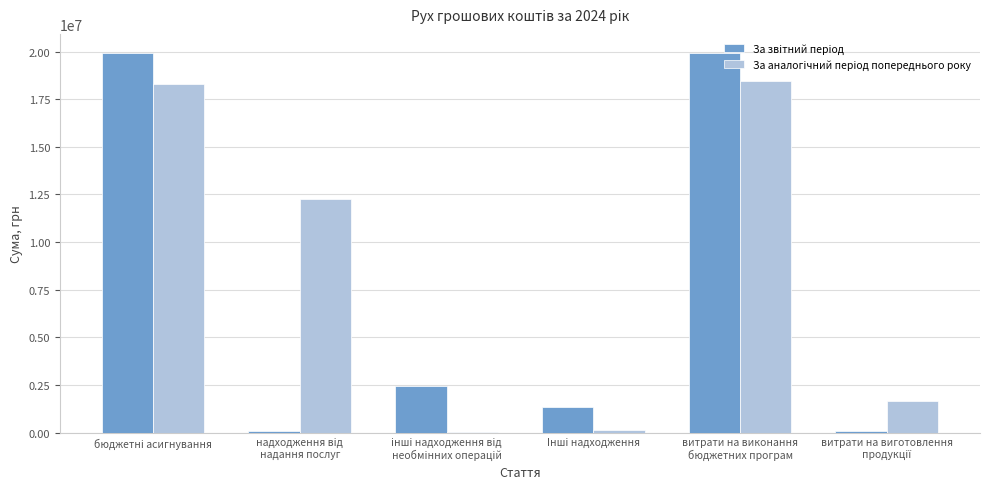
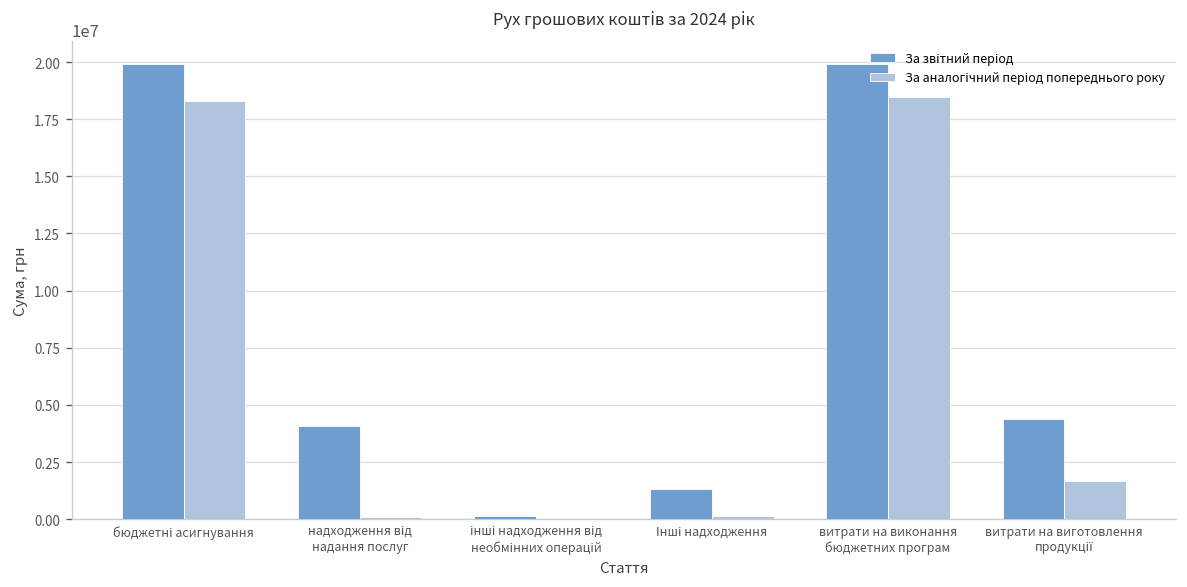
За звітний період, надходження від надання послуг: 100000 -> 4100000
За аналогічний період попереднього року, надходження від надання послуг: 12300000 -> 100000
За звітний період, інші надходження від необмінних операцій: 2400000 -> 100000
За звітний період, витрати на виготовлення продукції: 100000 -> 4400000
